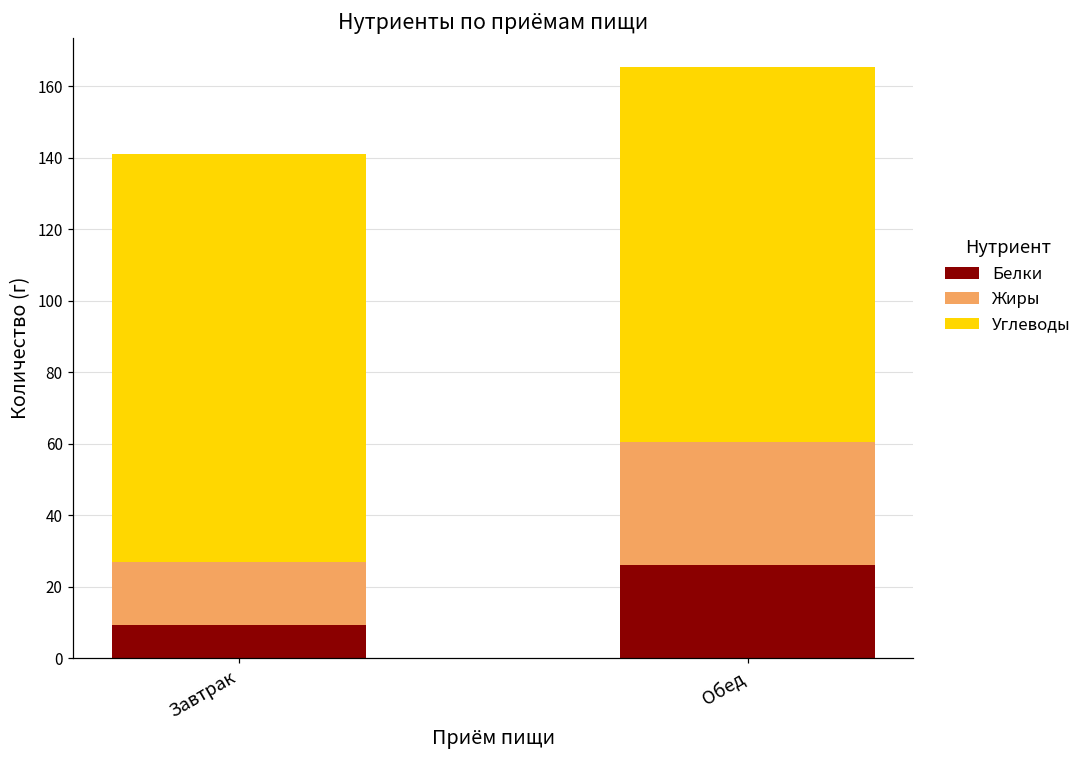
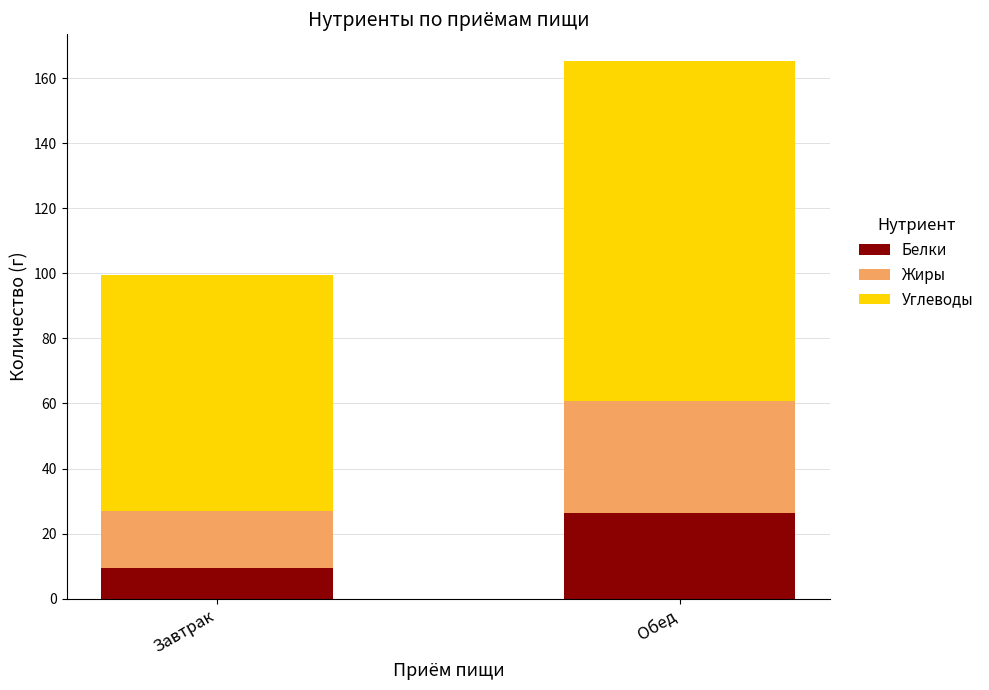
Углеводы, Завтрак: 114 -> 73
